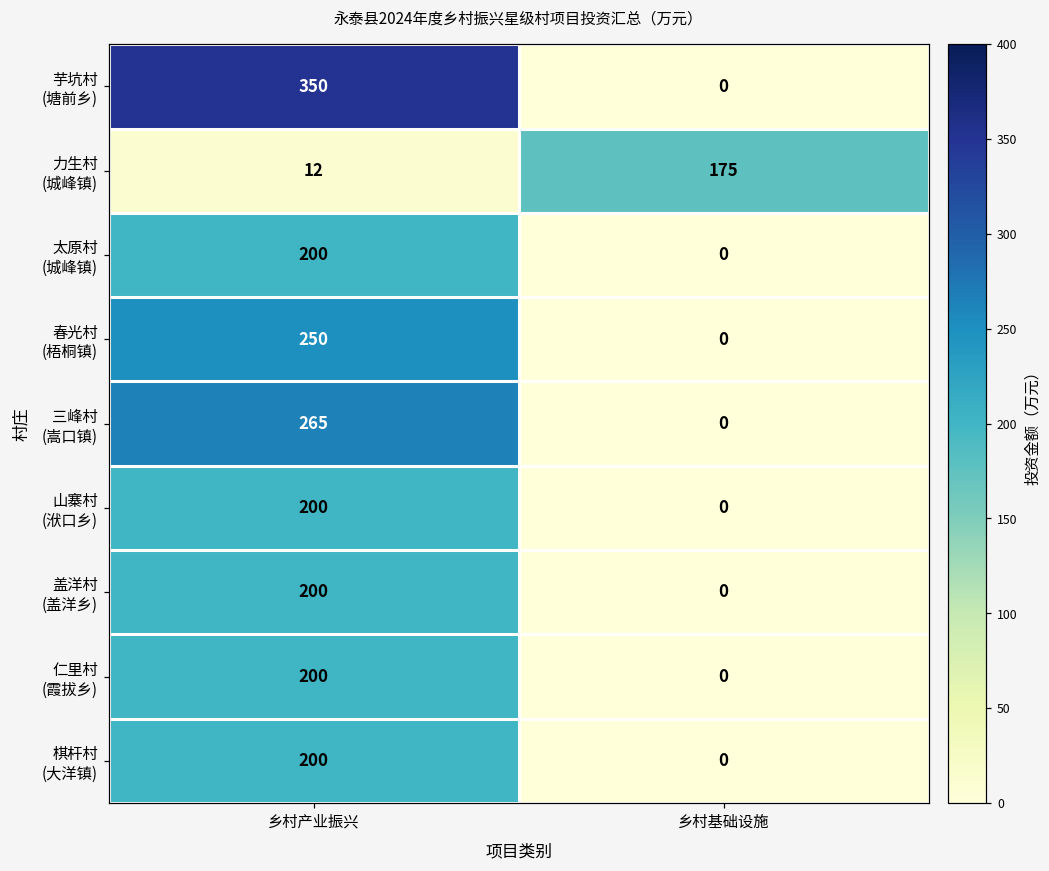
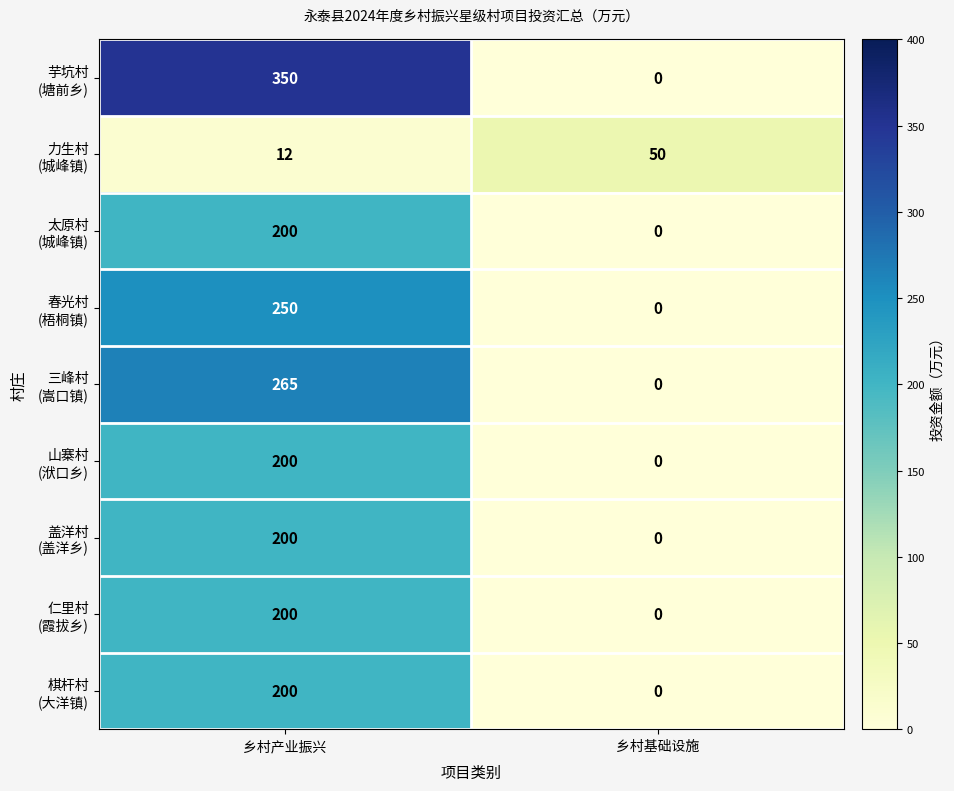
力生村 (城峰镇), 乡村基础设施: 175 -> 50
